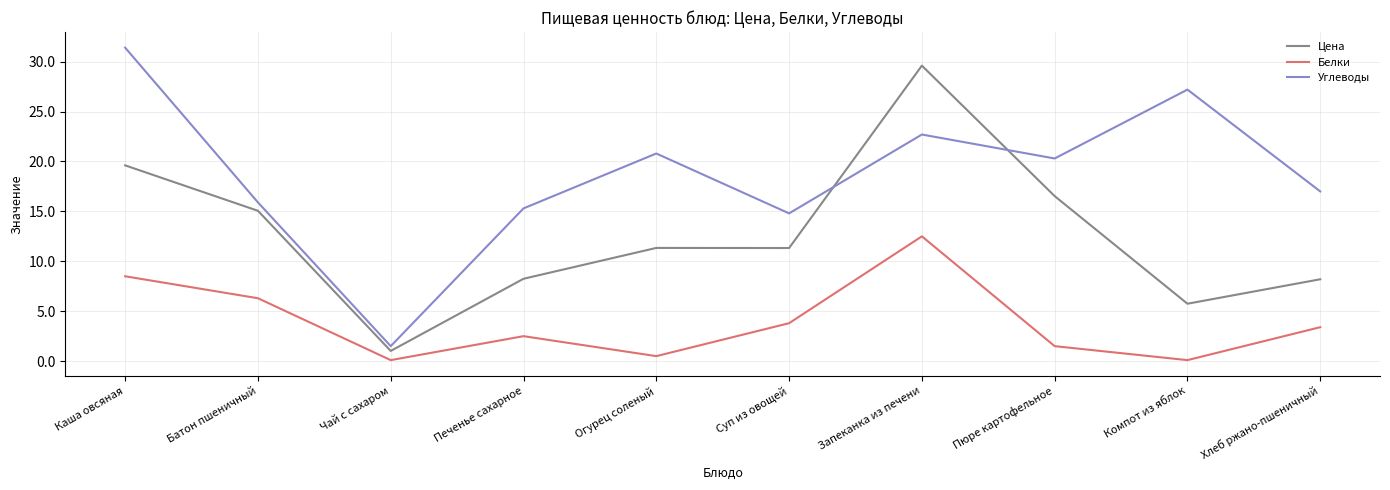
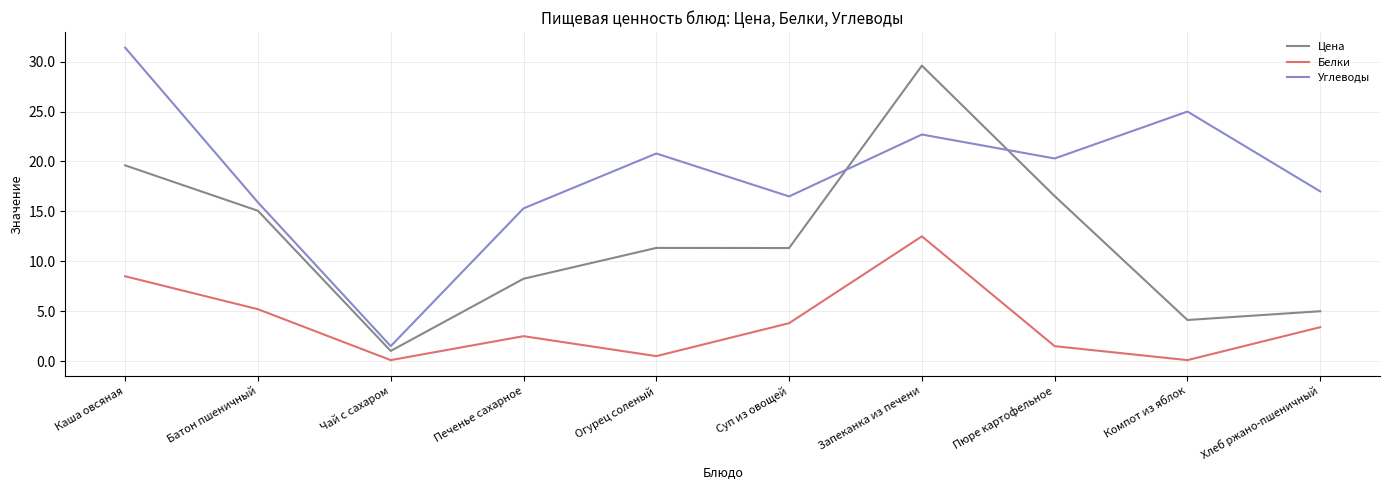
Белки, Батон пшеничный: 6 -> 5
Углеводы, Суп из овощей: 15 -> 17
Цена, Компот из яблок: 6 -> 4
Углеводы, Компот из яблок: 27 -> 25
Цена, Хлеб ржано-пшеничный: 8 -> 5
